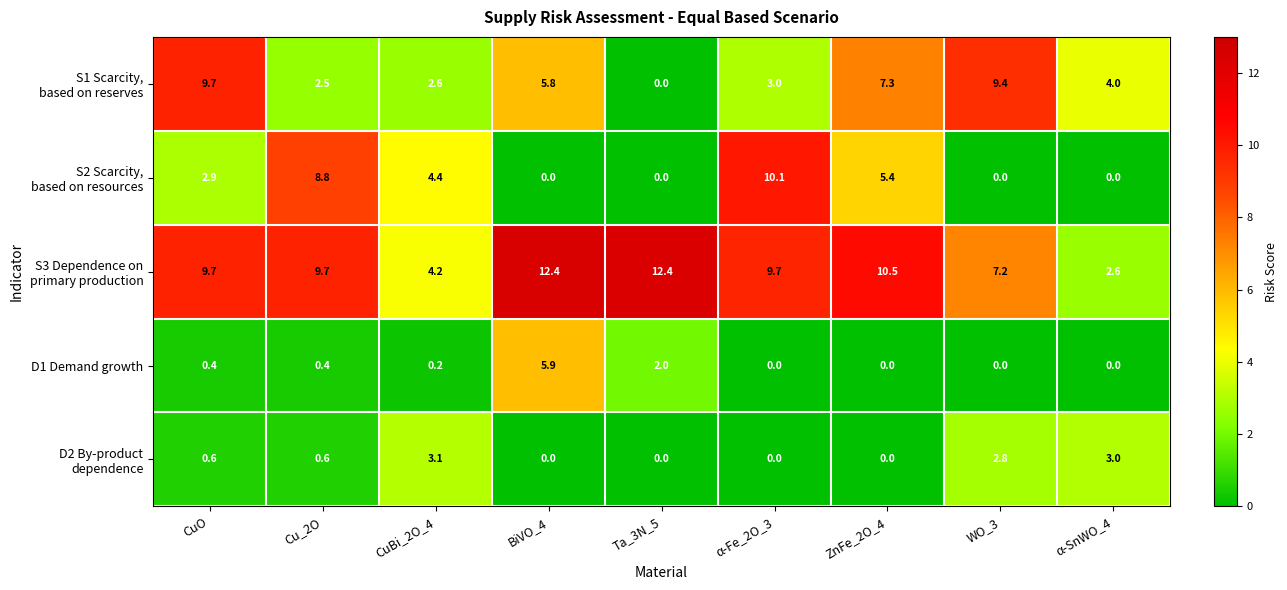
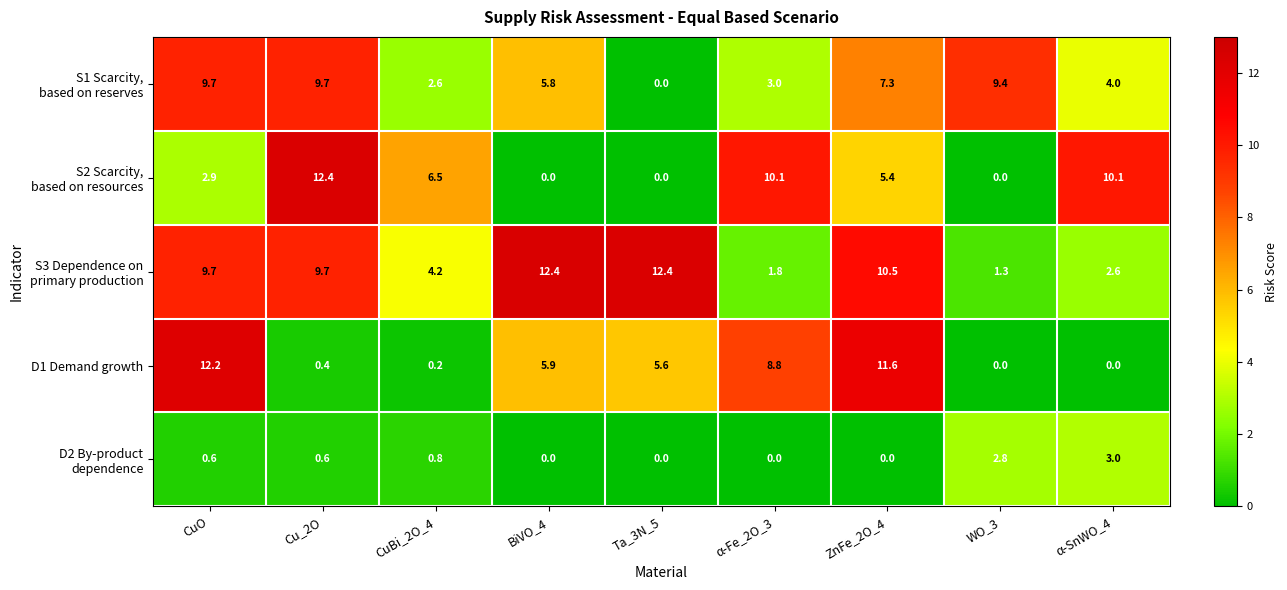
S1 Scarcity, based on reserves, Cu_2O: 2.5 -> 9.7
S2 Scarcity, based on resources, Cu_2O: 8.8 -> 12.4
S2 Scarcity, based on resources, CuBi_2O_4: 4.4 -> 6.5
S2 Scarcity, based on resources, α-SnWO_4: 0.0 -> 10.1
S3 Dependence on primary production, α-Fe_2O_3: 9.7 -> 1.8
S3 Dependence on primary production, WO_3: 7.2 -> 1.3
D1 Demand growth, CuO: 0.4 -> 12.2
D1 Demand growth, Ta_3N_5: 2.0 -> 5.6
D1 Demand growth, α-Fe_2O_3: 0.0 -> 8.8
D1 Demand growth, ZnFe_2O_4: 0.0 -> 11.6
D2 By-product dependence, CuBi_2O_4: 3.1 -> 0.8
